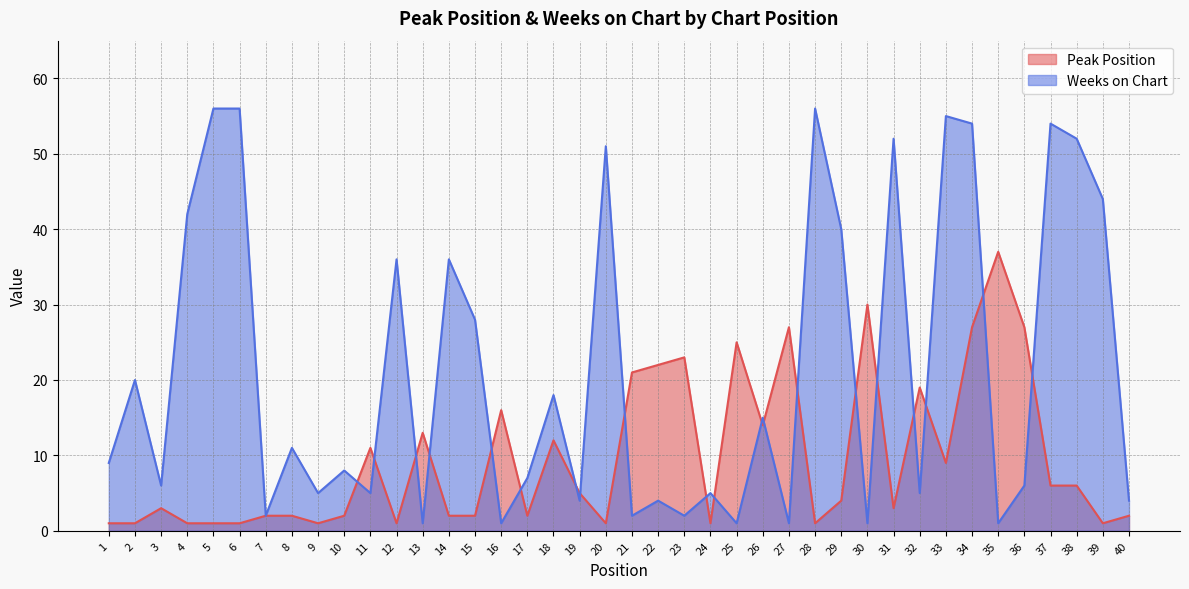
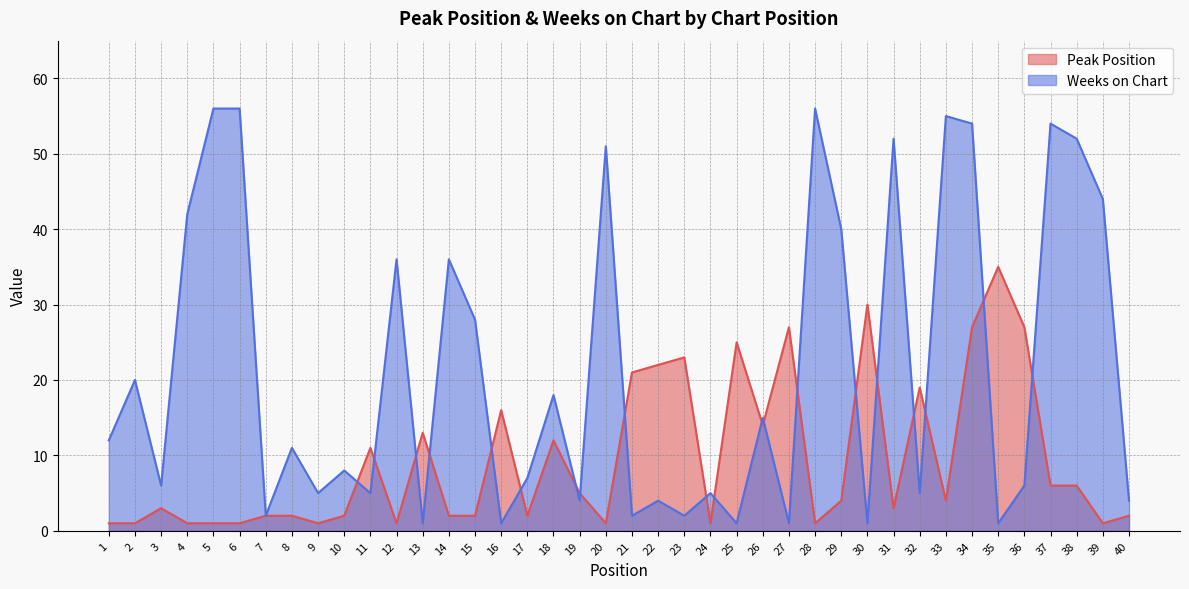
Weeks on Chart, 1: 9 -> 12
Peak Position, 33: 9 -> 4
Peak Position, 35: 37 -> 35
